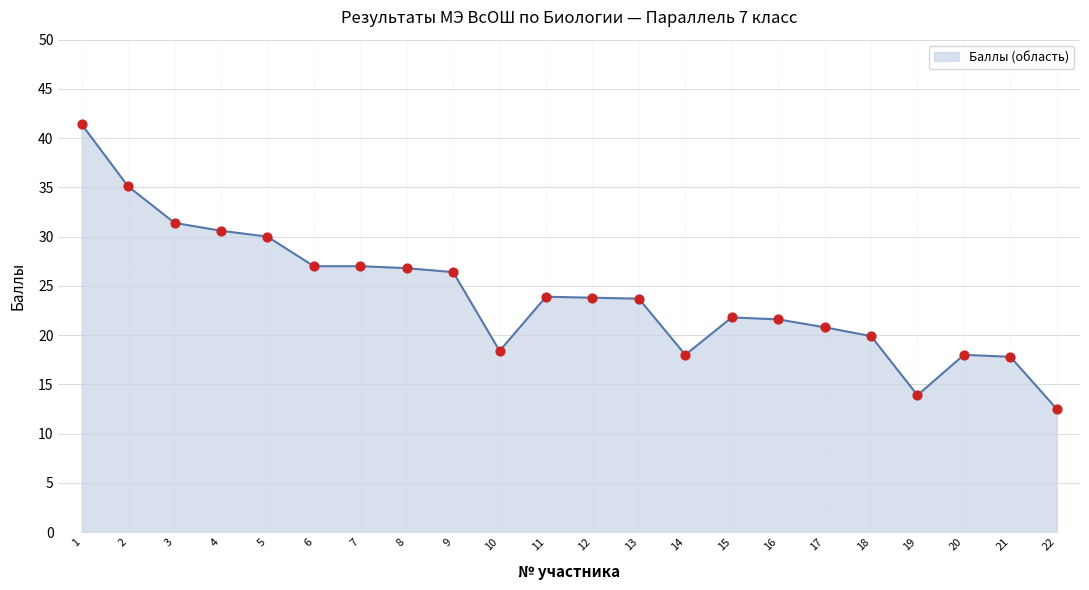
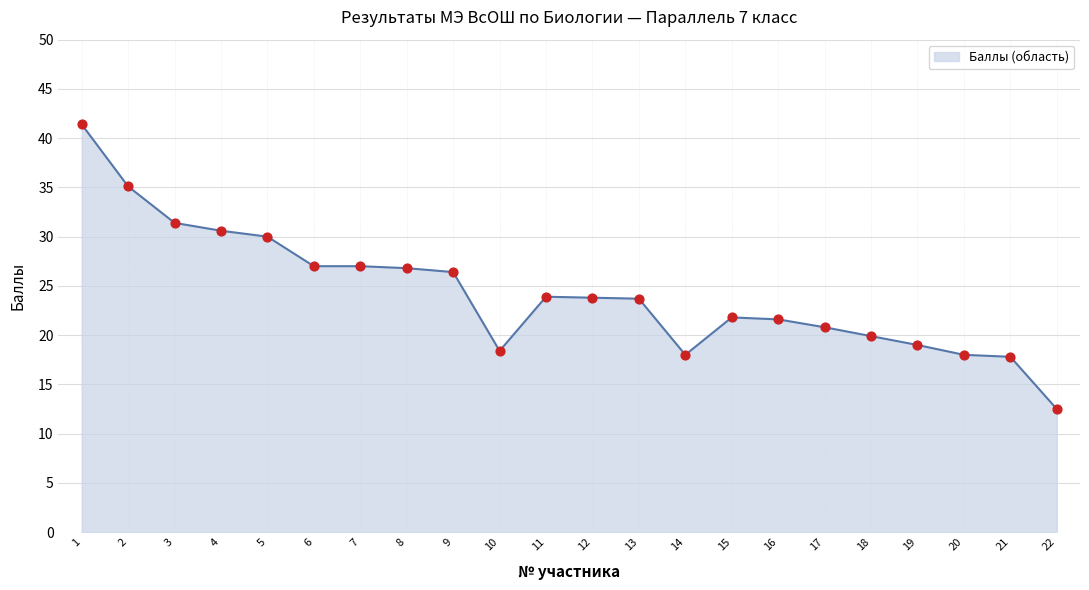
19: 14 -> 19
